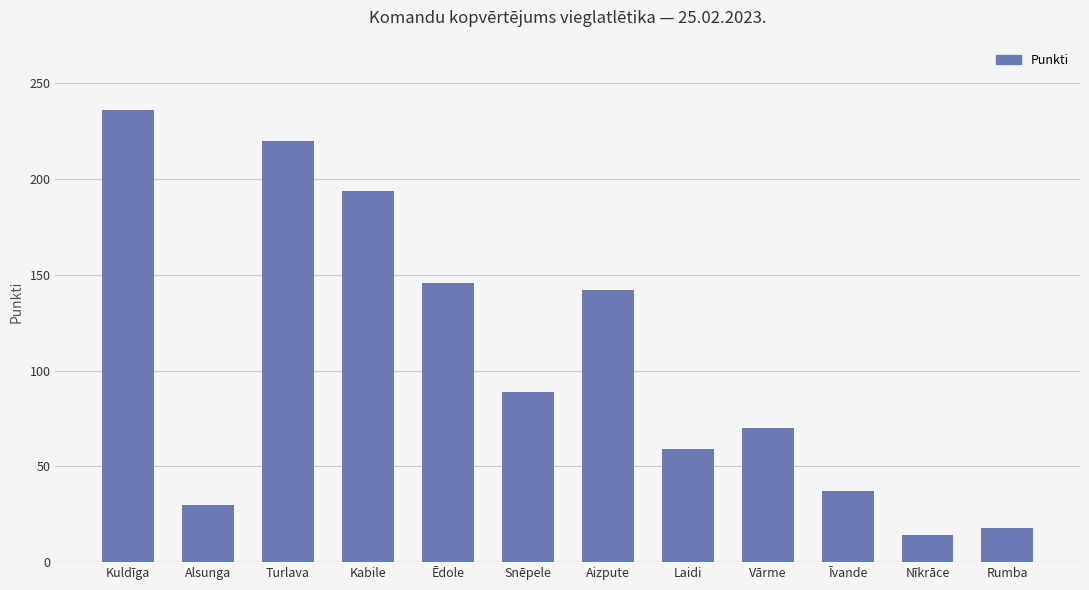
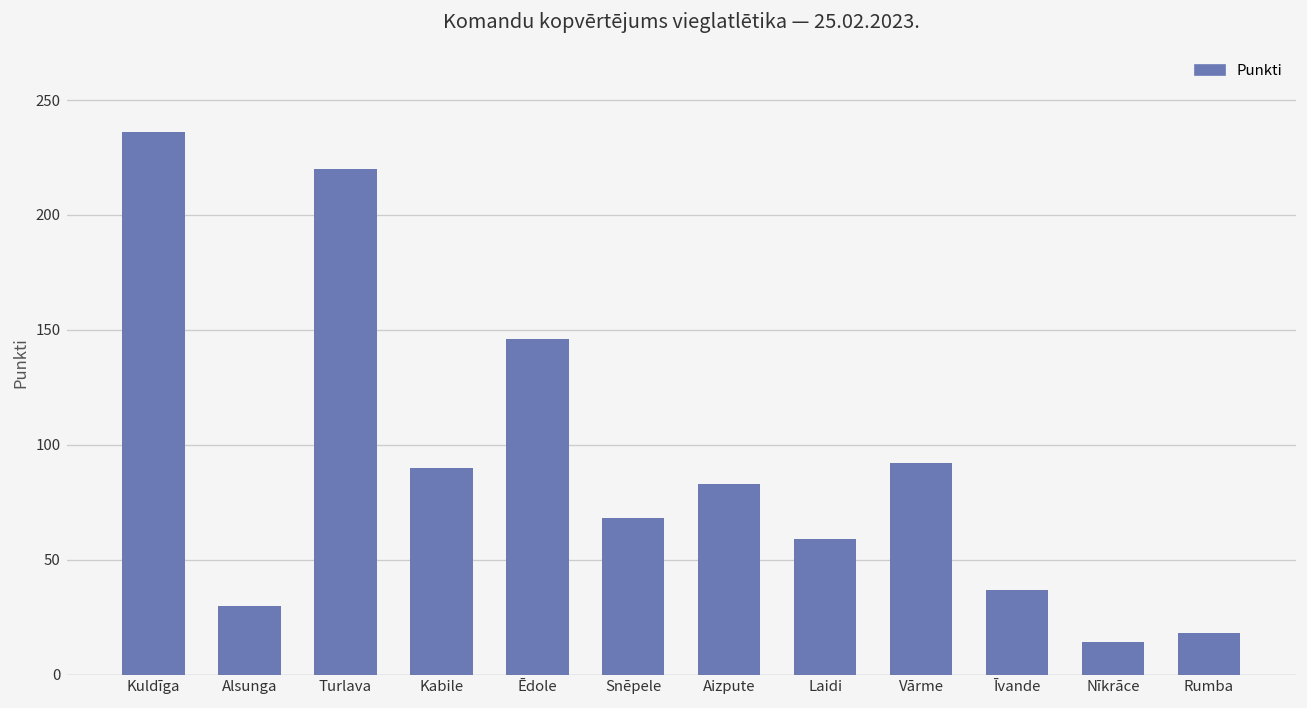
Kabile: 194 -> 90
Snēpele: 89 -> 68
Aizpute: 142 -> 83
Vārme: 70 -> 92
